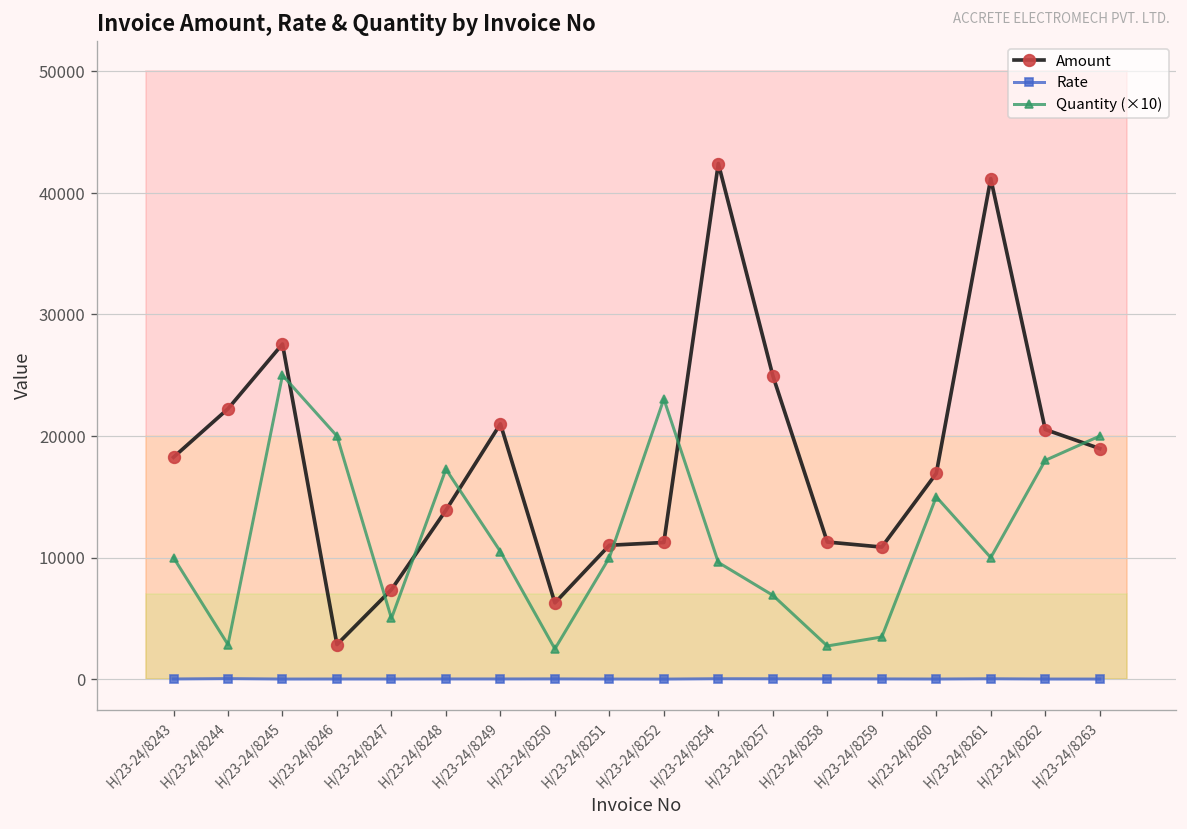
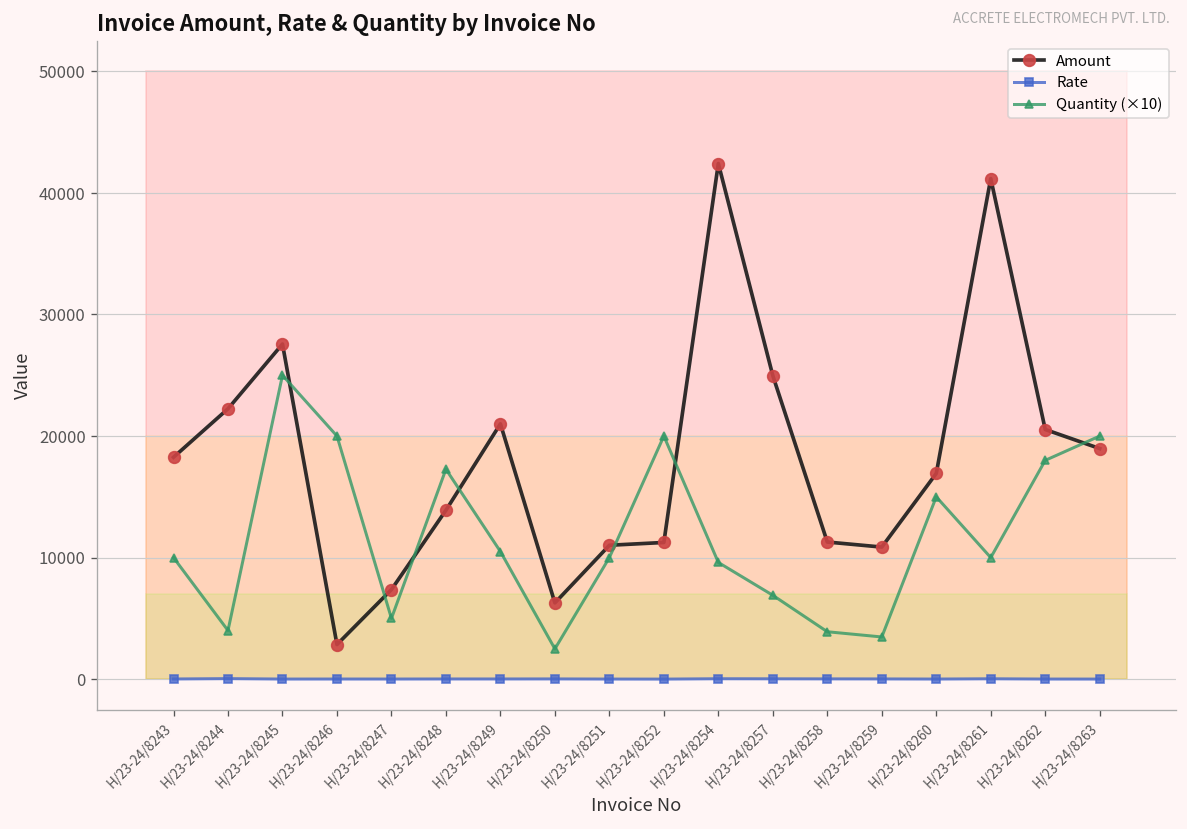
Quantity (×10), H/23-24/8244: 2800 -> 4000
Quantity (×10), H/23-24/8252: 23100 -> 20000
Quantity (×10), H/23-24/8258: 2700 -> 3900
